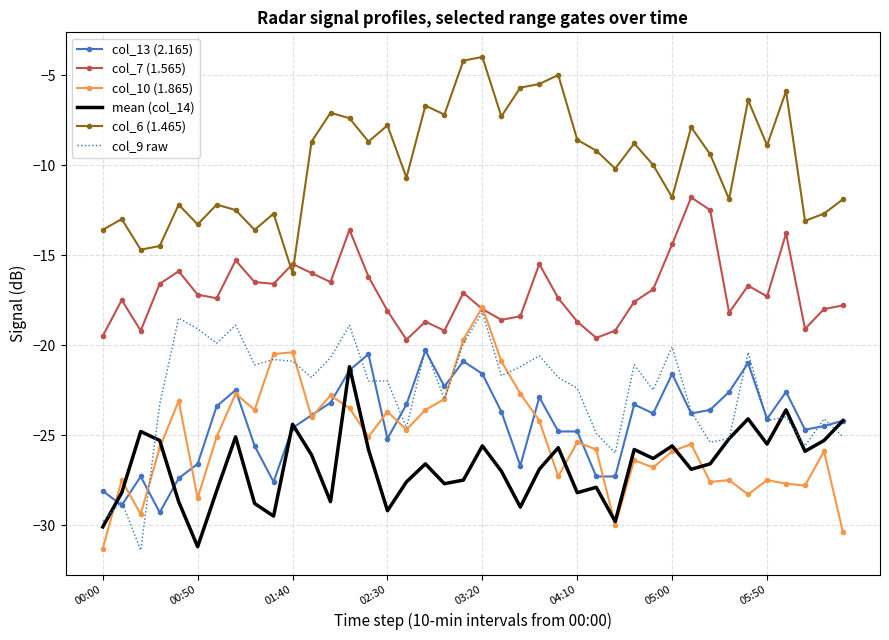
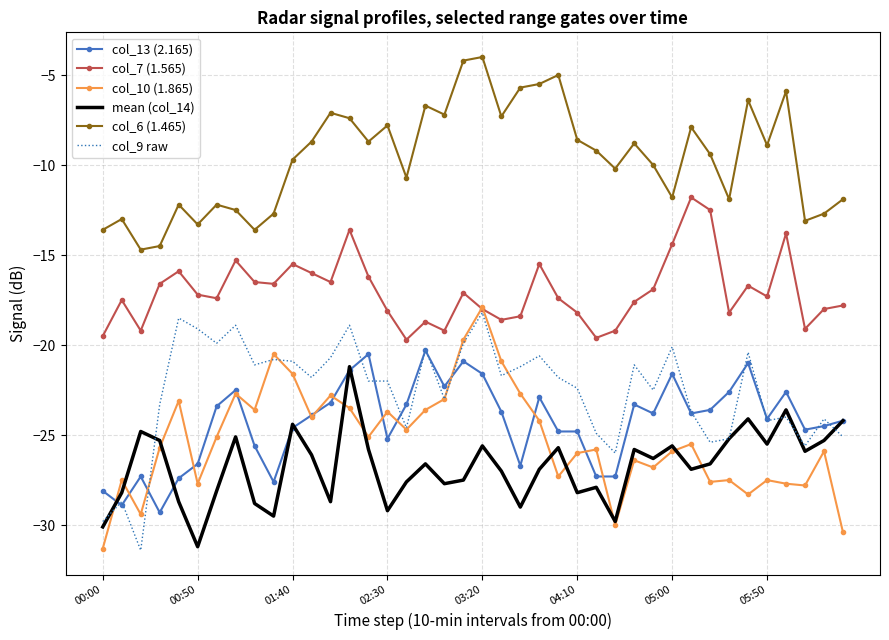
col_10 (1.865), 00:50: -28.5 -> -27.7
col_10 (1.865), 01:40: -20.4 -> -21.6
col_6 (1.465), 01:40: -16.0 -> -9.7
col_7 (1.565), 04:10: -18.7 -> -18.2
col_10 (1.865), 04:10: -25.4 -> -26.0
